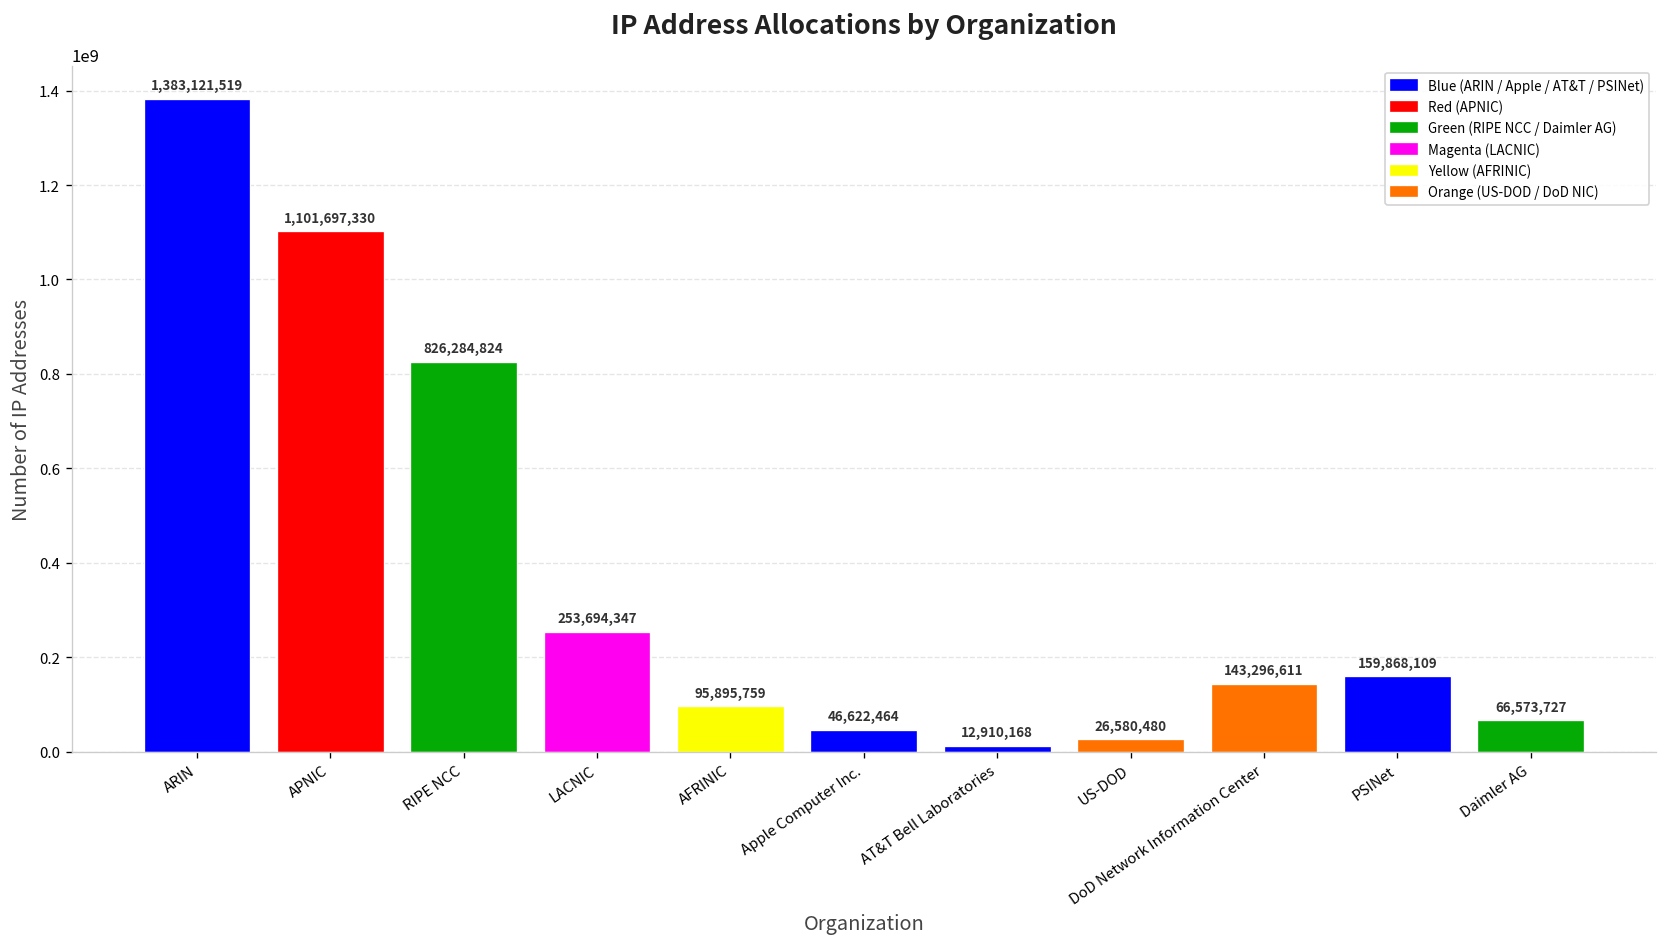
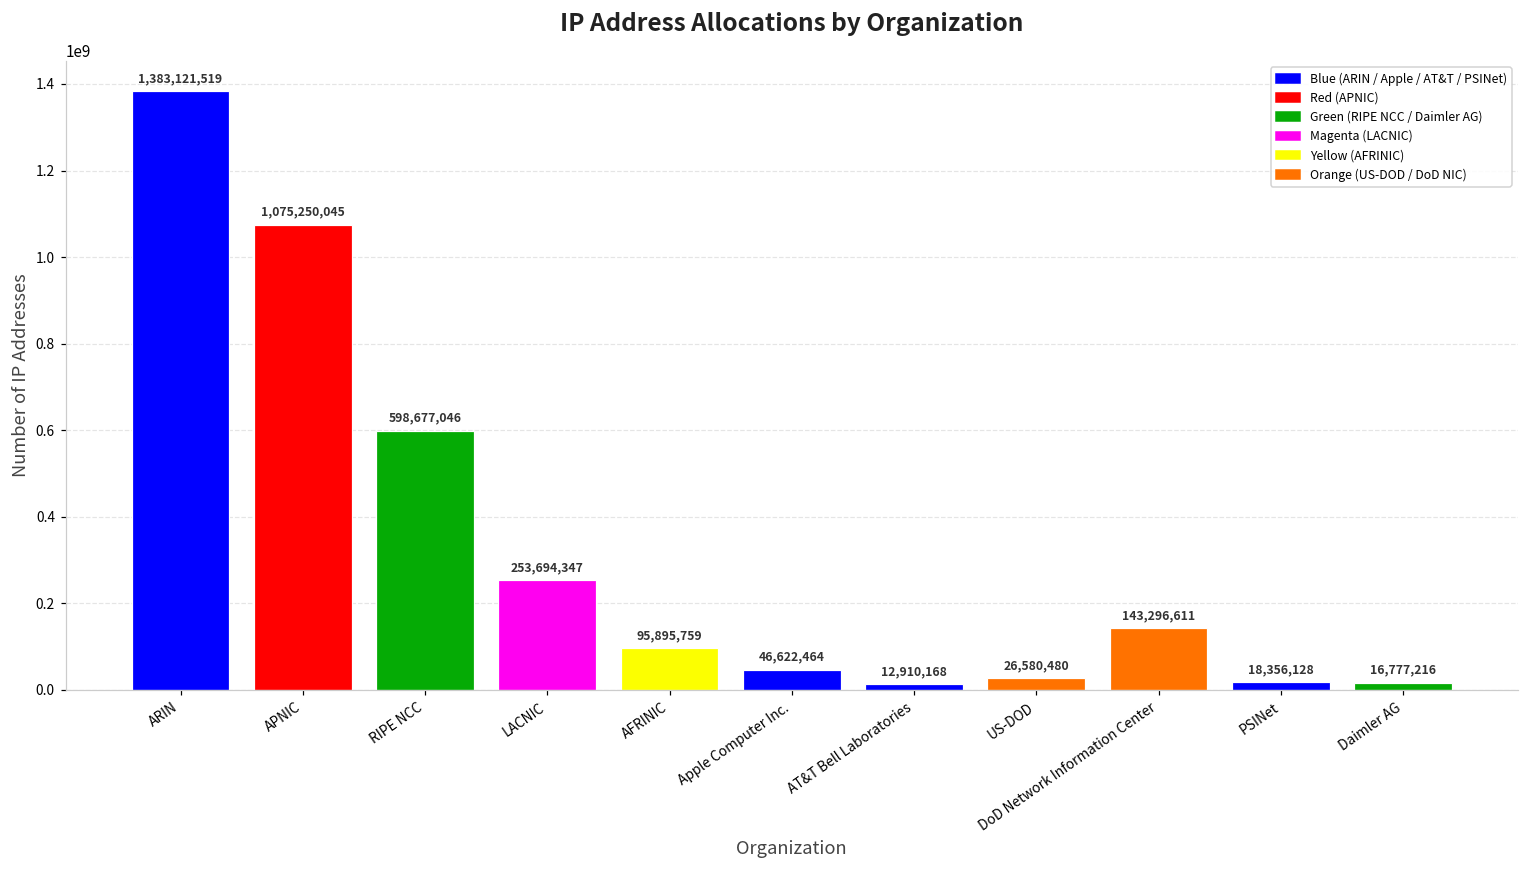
APNIC: 1,101,697,330 -> 1,075,250,045
RIPE NCC: 826,284,824 -> 598,677,046
PSINet: 159,868,109 -> 18,356,128
Daimler AG: 66,573,727 -> 16,777,216
